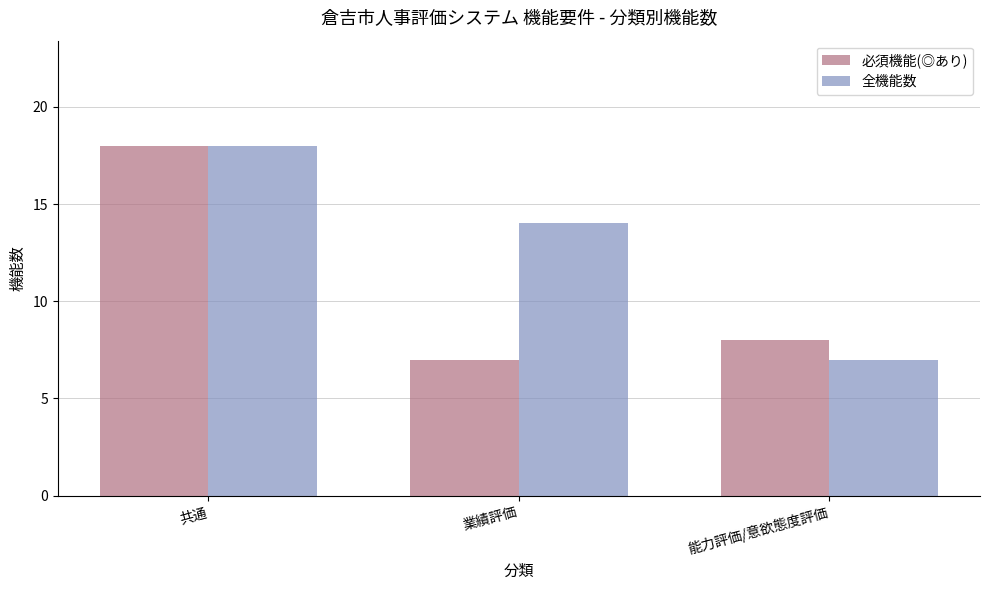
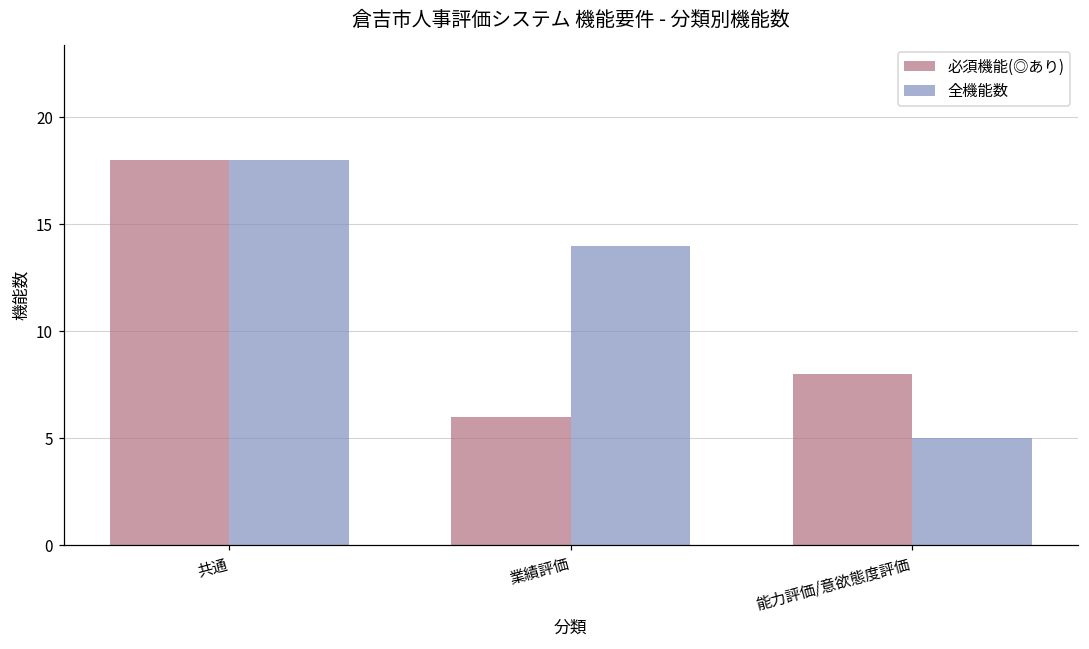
必須機能(◎あり), 業績評価: 7 -> 6
全機能数, 能力評価/意欲態度評価: 7 -> 5
